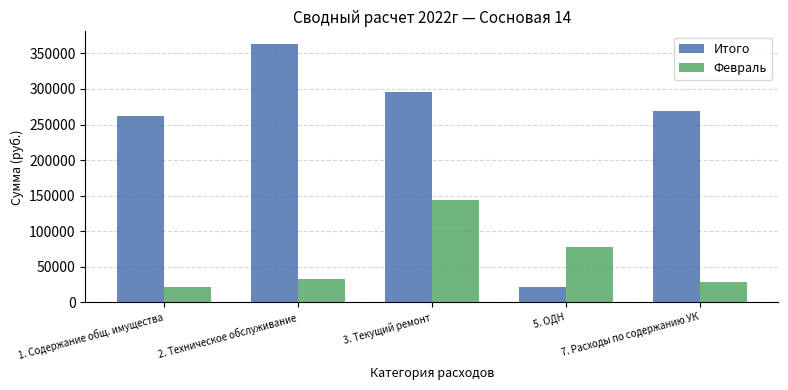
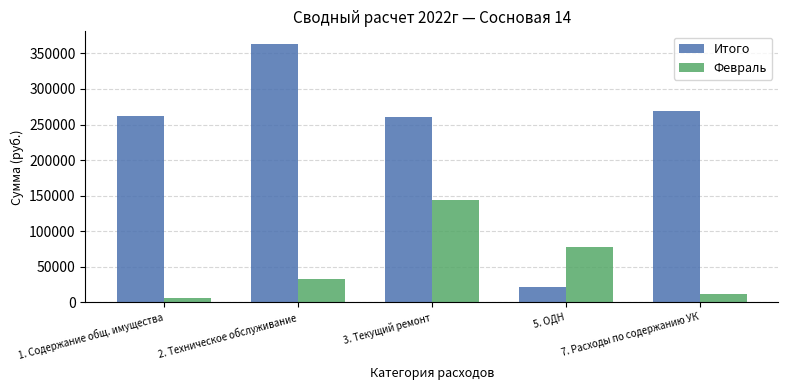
Февраль, 1. Содержание общ. имущества: 20000 -> 10000
Итого, 3. Текущий ремонт: 300000 -> 260000
Февраль, 7. Расходы по содержанию УК: 30000 -> 10000
